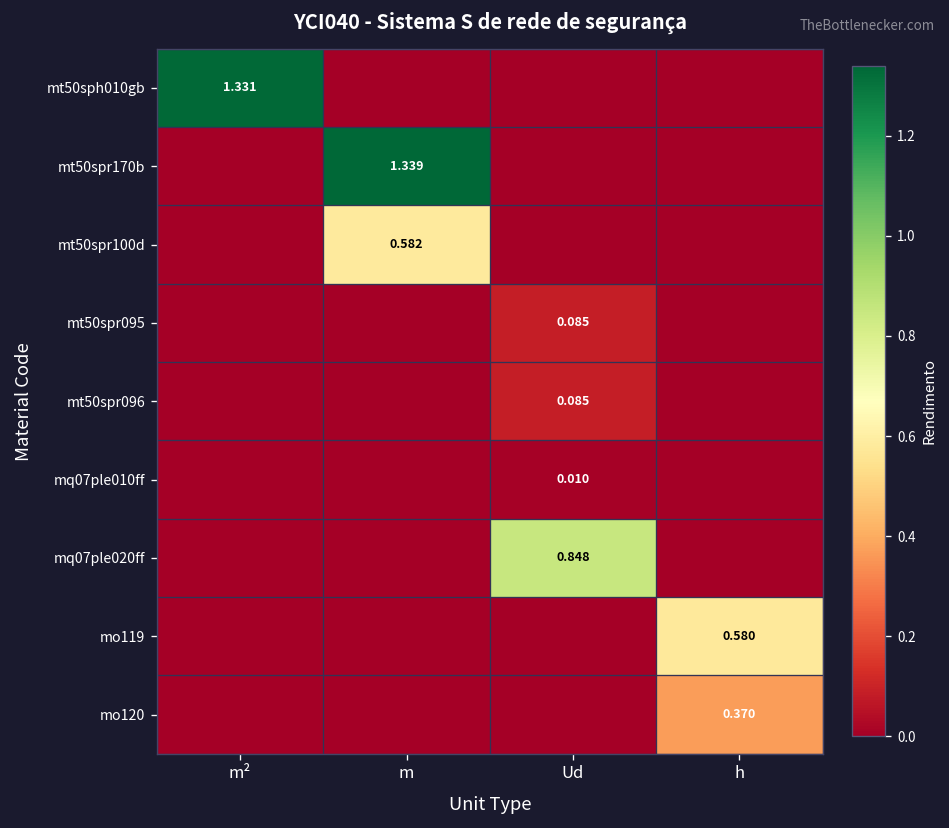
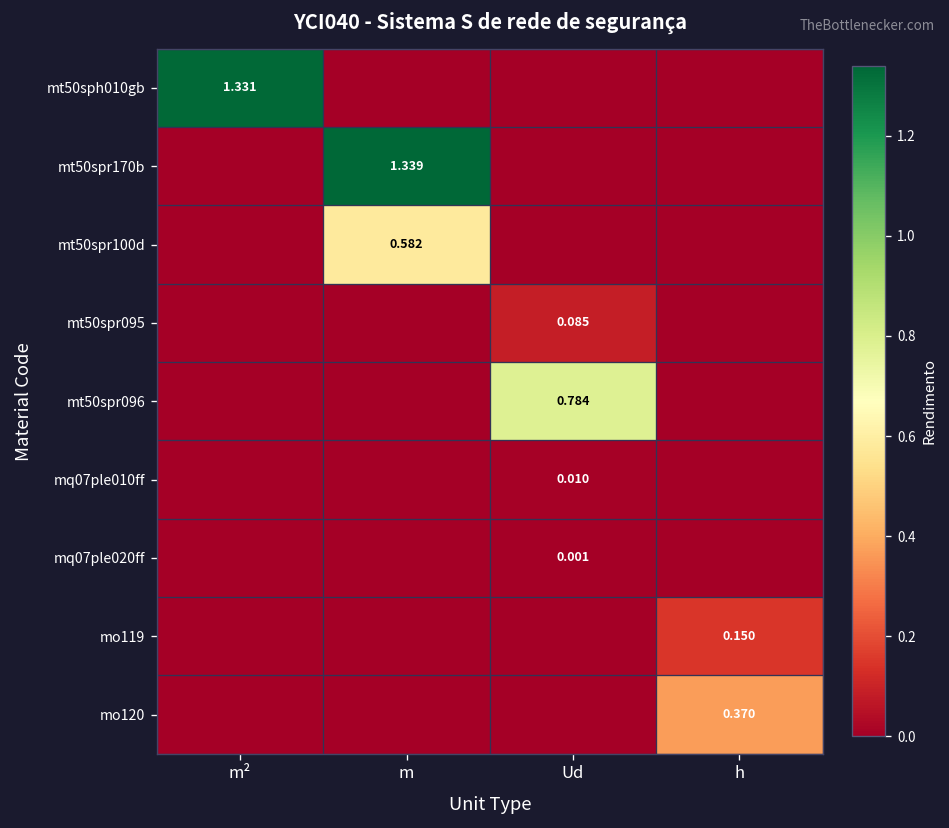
mt50spr096, Ud: 0.085 -> 0.784
mq07ple020ff, Ud: 0.848 -> 0.001
mo119, h: 0.580 -> 0.150
